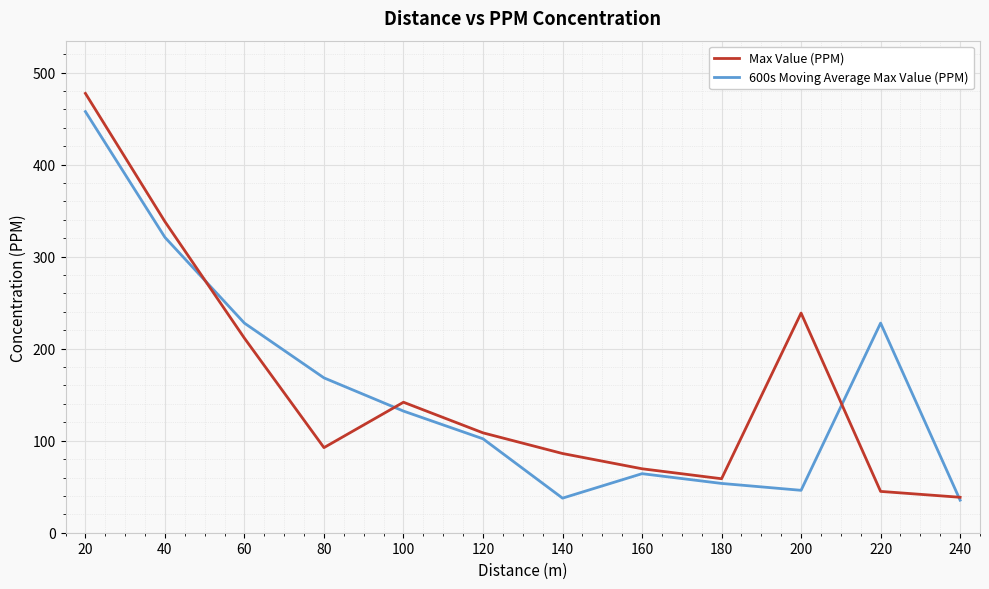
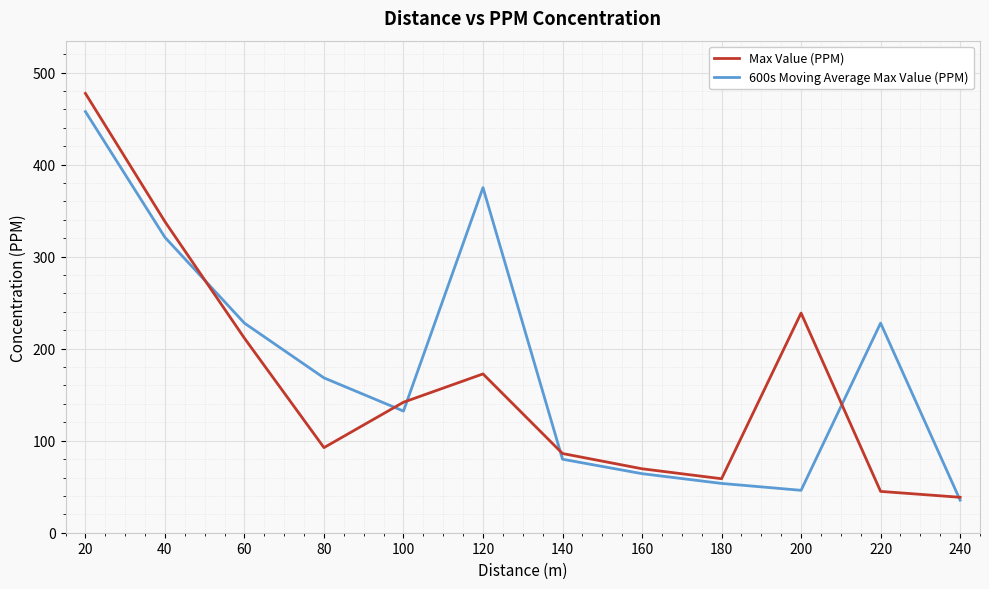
Max Value (PPM), 120: 110 -> 170
600s Moving Average Max Value (PPM), 120: 100 -> 380
600s Moving Average Max Value (PPM), 140: 40 -> 80
